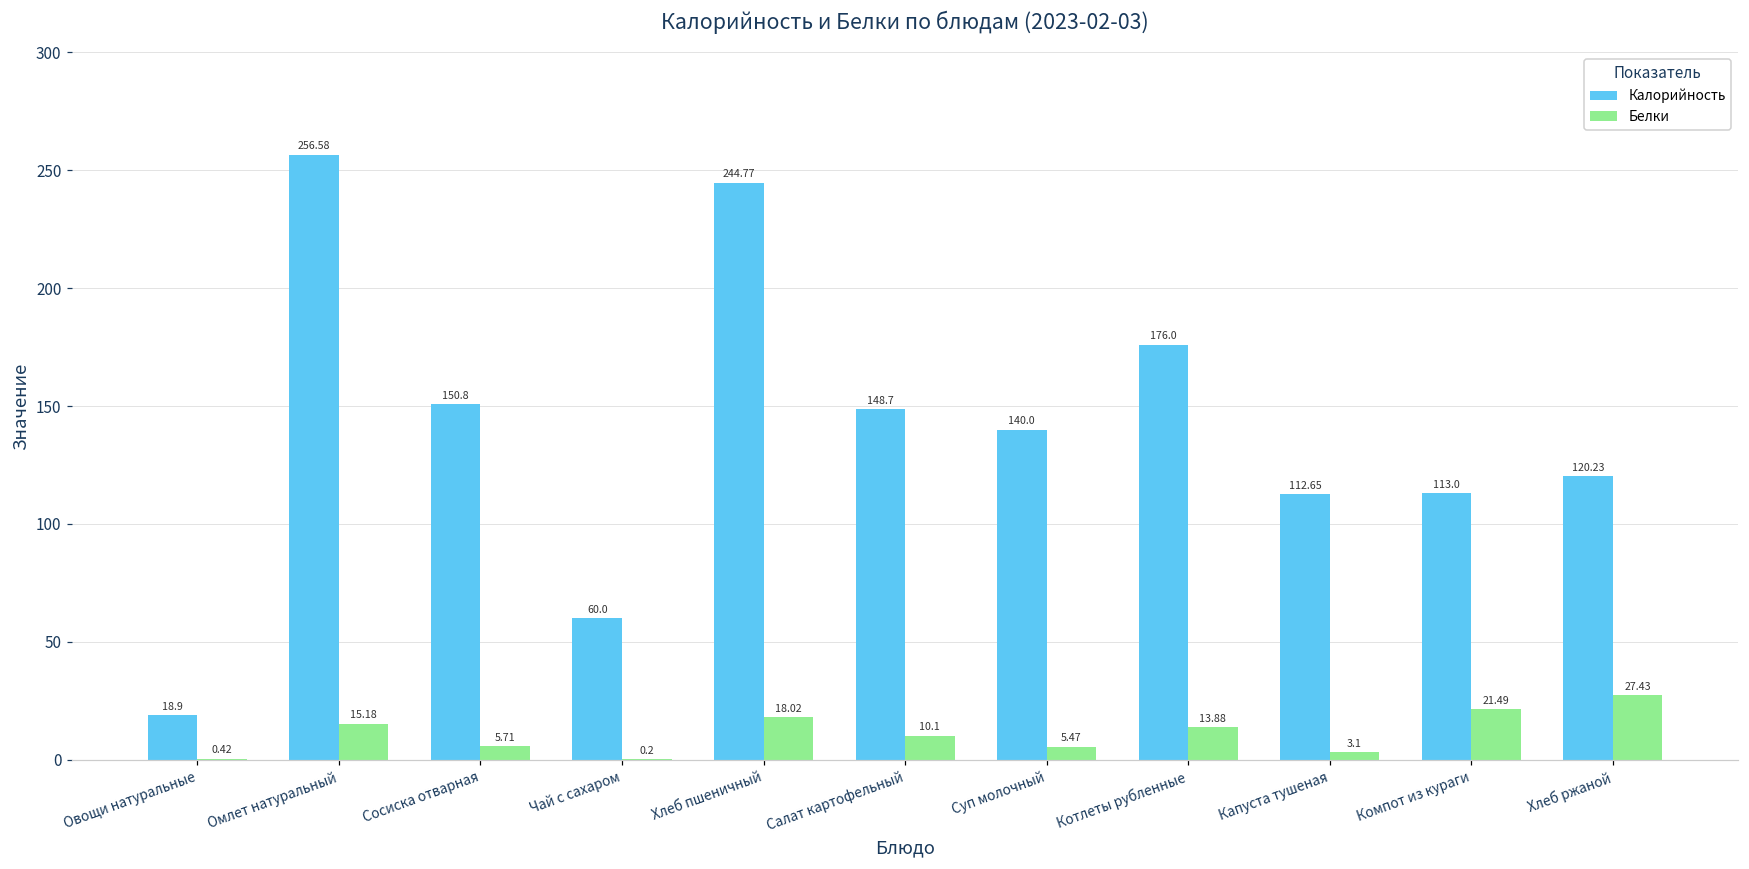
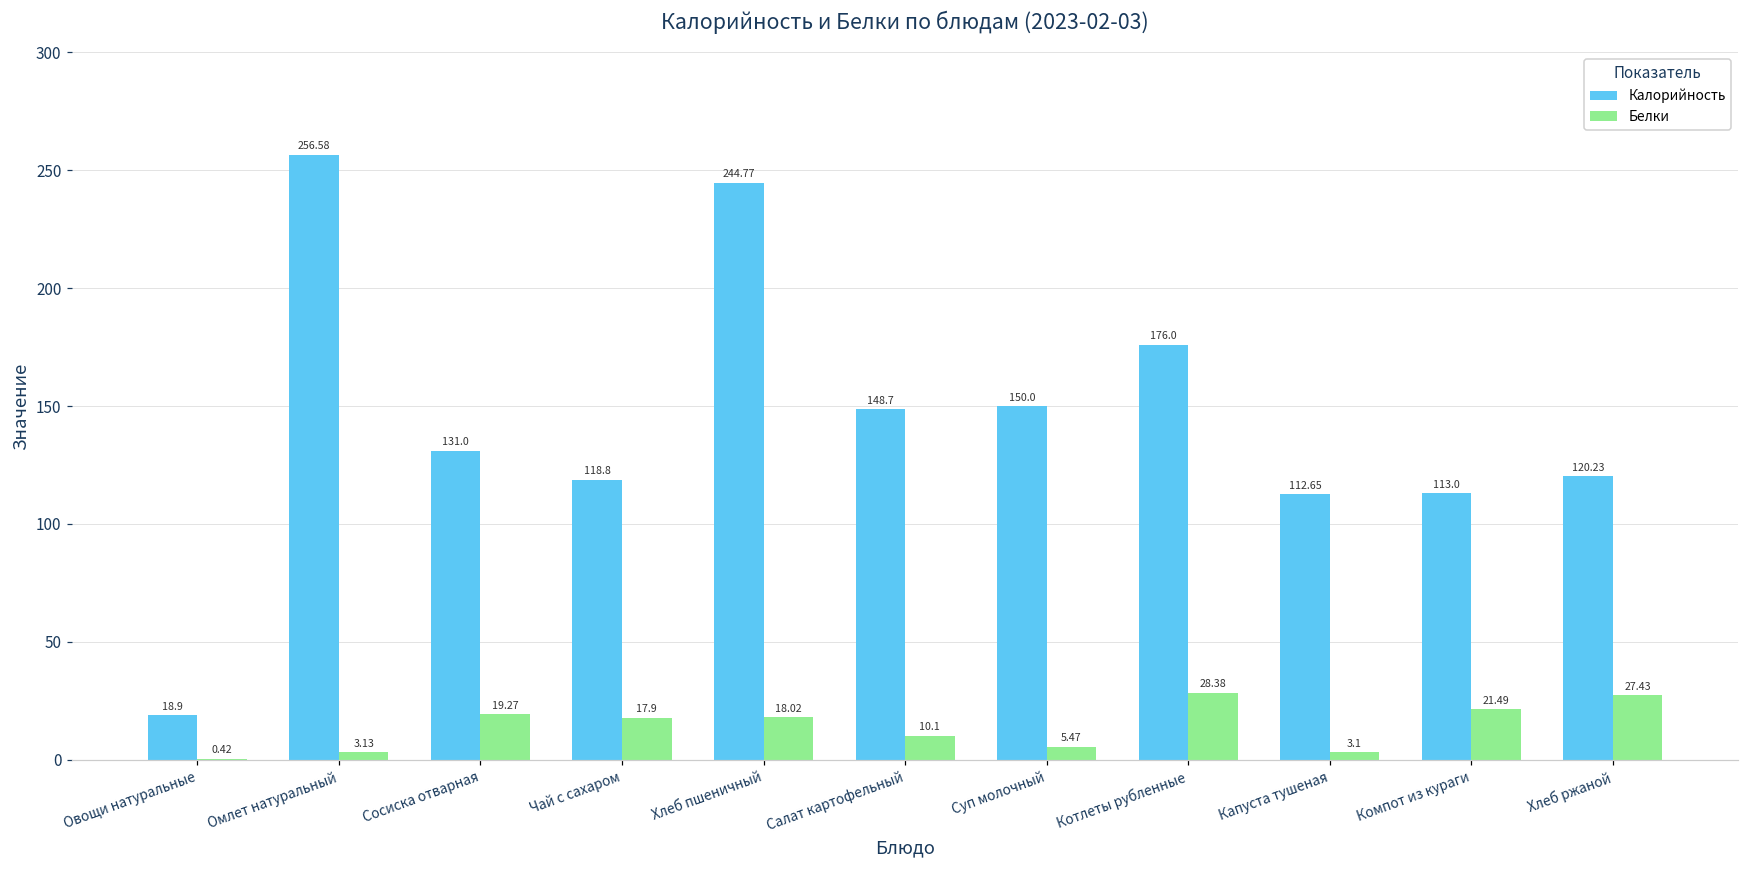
Белки, Омлет натуральный: 15.18 -> 3.13
Калорийность, Сосиска отварная: 150.8 -> 131.0
Белки, Сосиска отварная: 5.71 -> 19.27
Калорийность, Чай с сахаром: 60.0 -> 118.8
Белки, Чай с сахаром: 0.2 -> 17.9
Калорийность, Суп молочный: 140.0 -> 150.0
Белки, Котлеты рубленные: 13.88 -> 28.38
